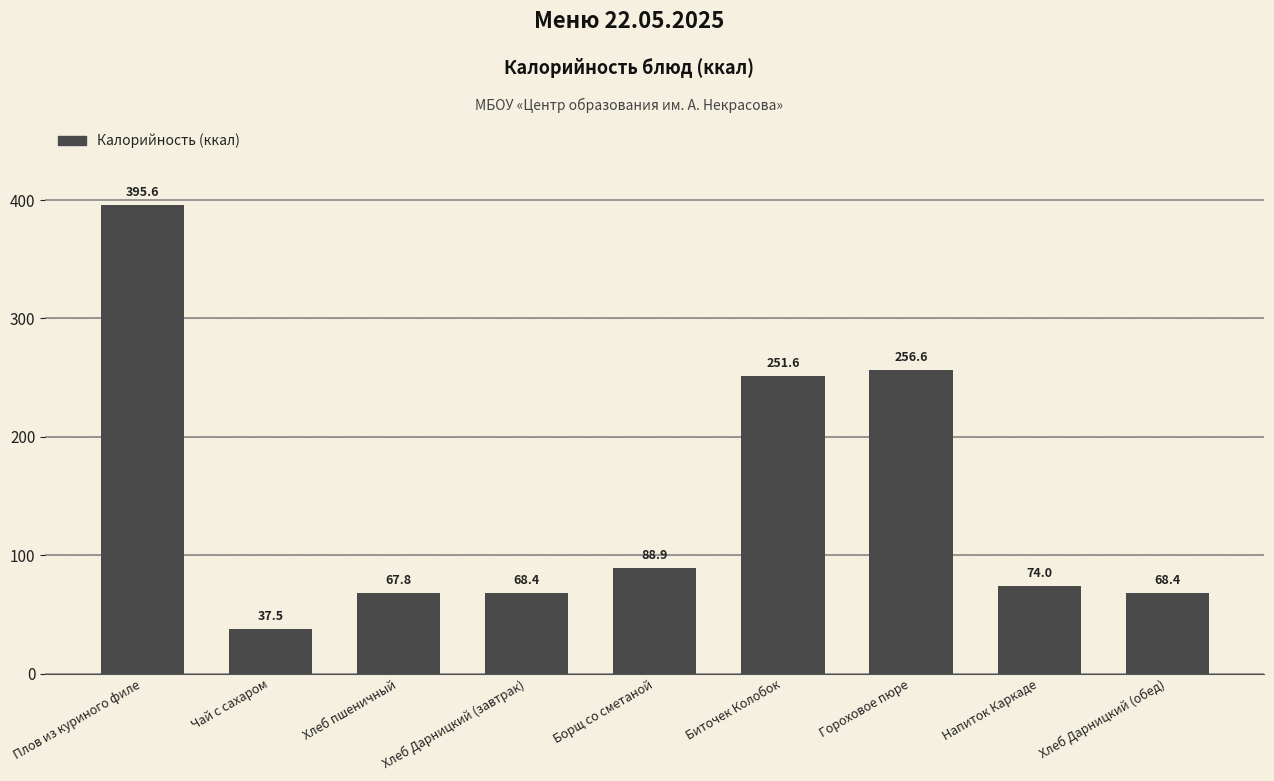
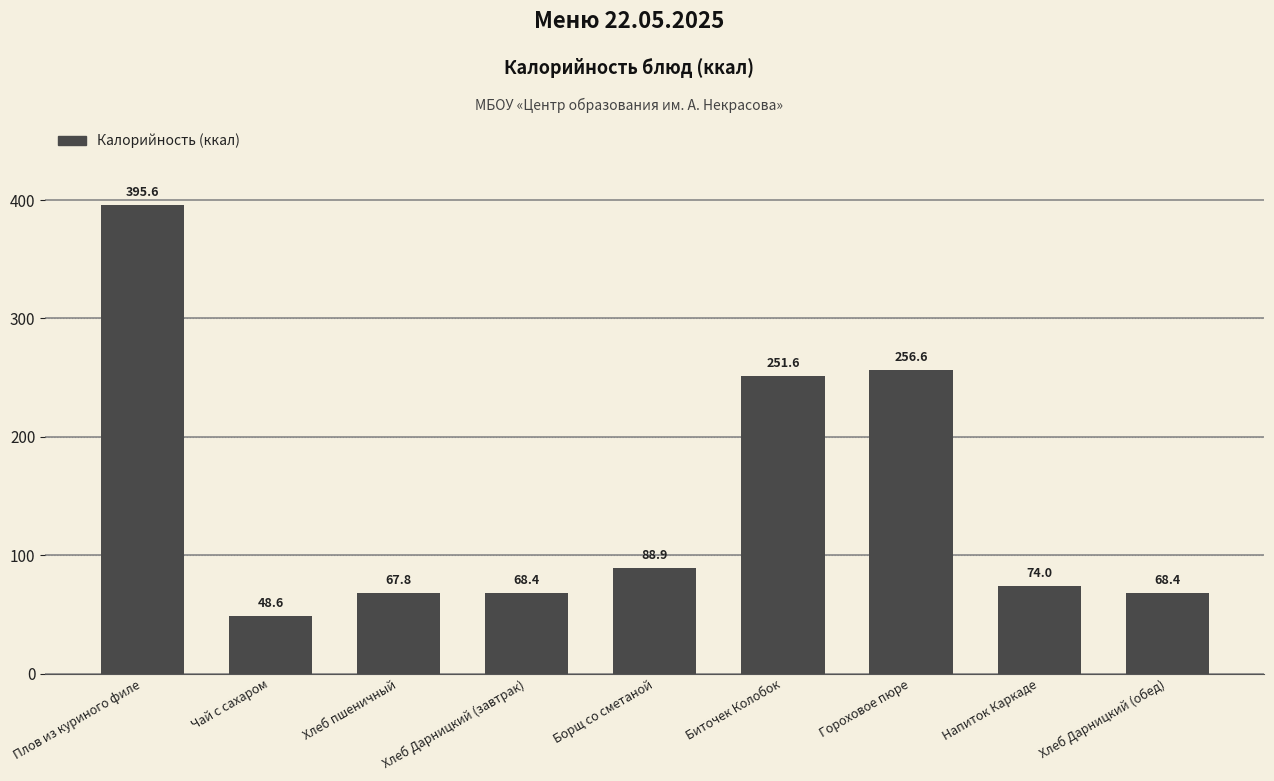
Чай с сахаром: 37.5 -> 48.6
